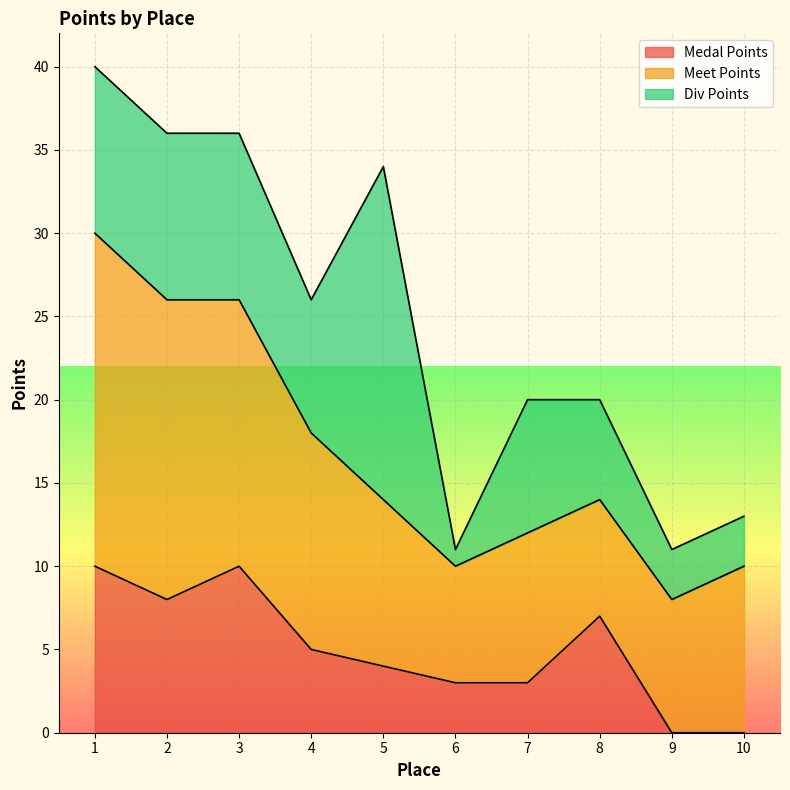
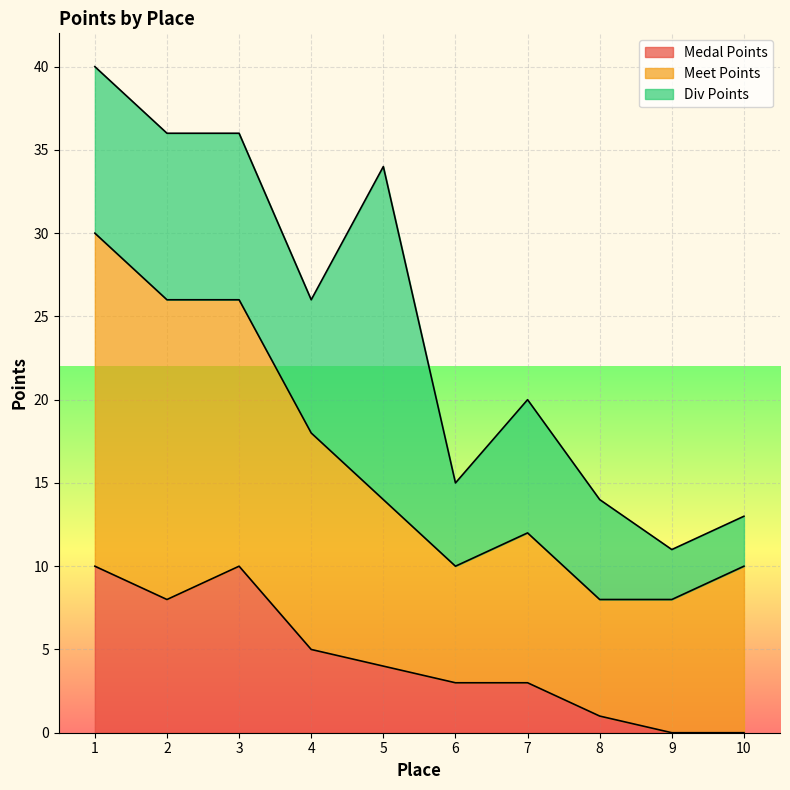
Div Points, 6: 1 -> 5
Medal Points, 8: 7 -> 1
